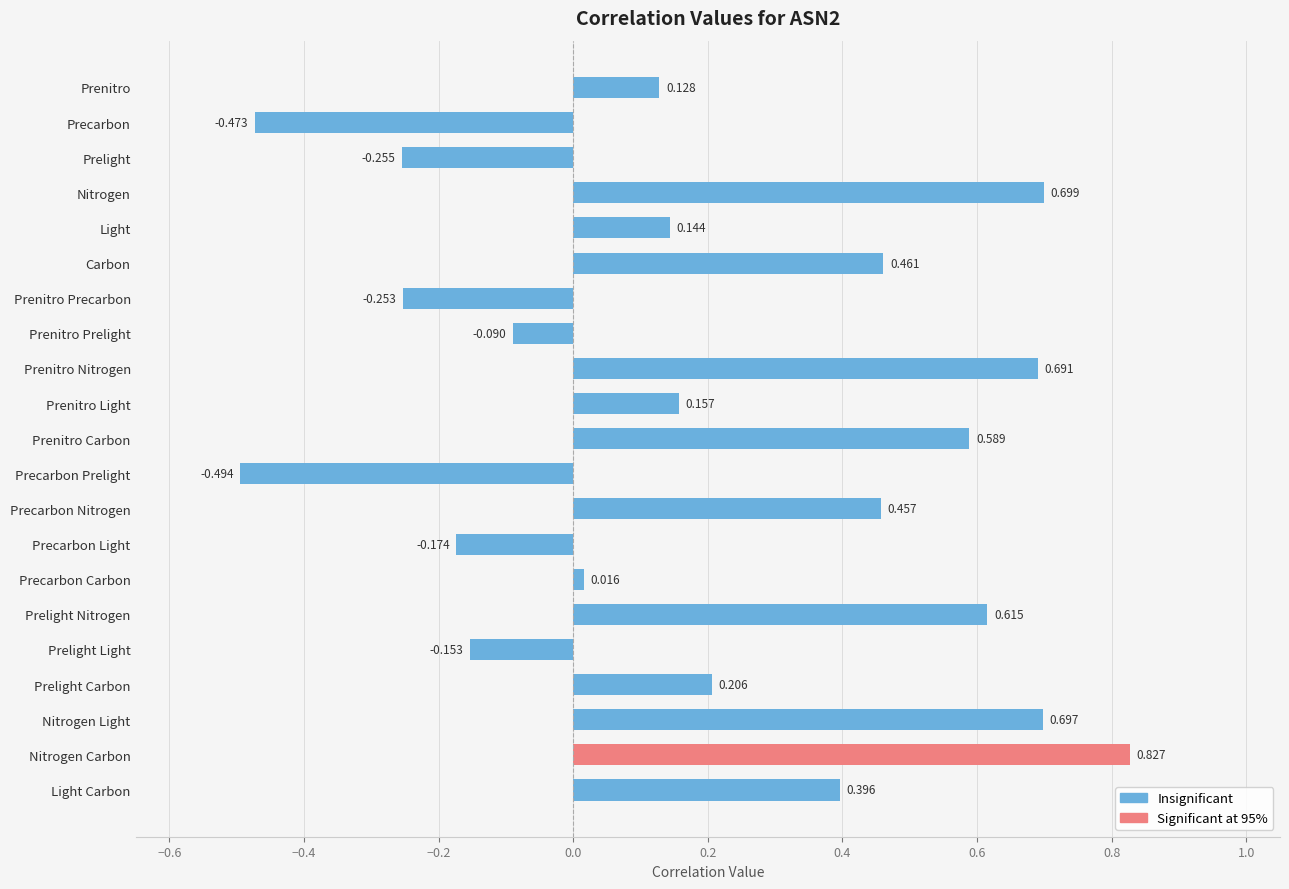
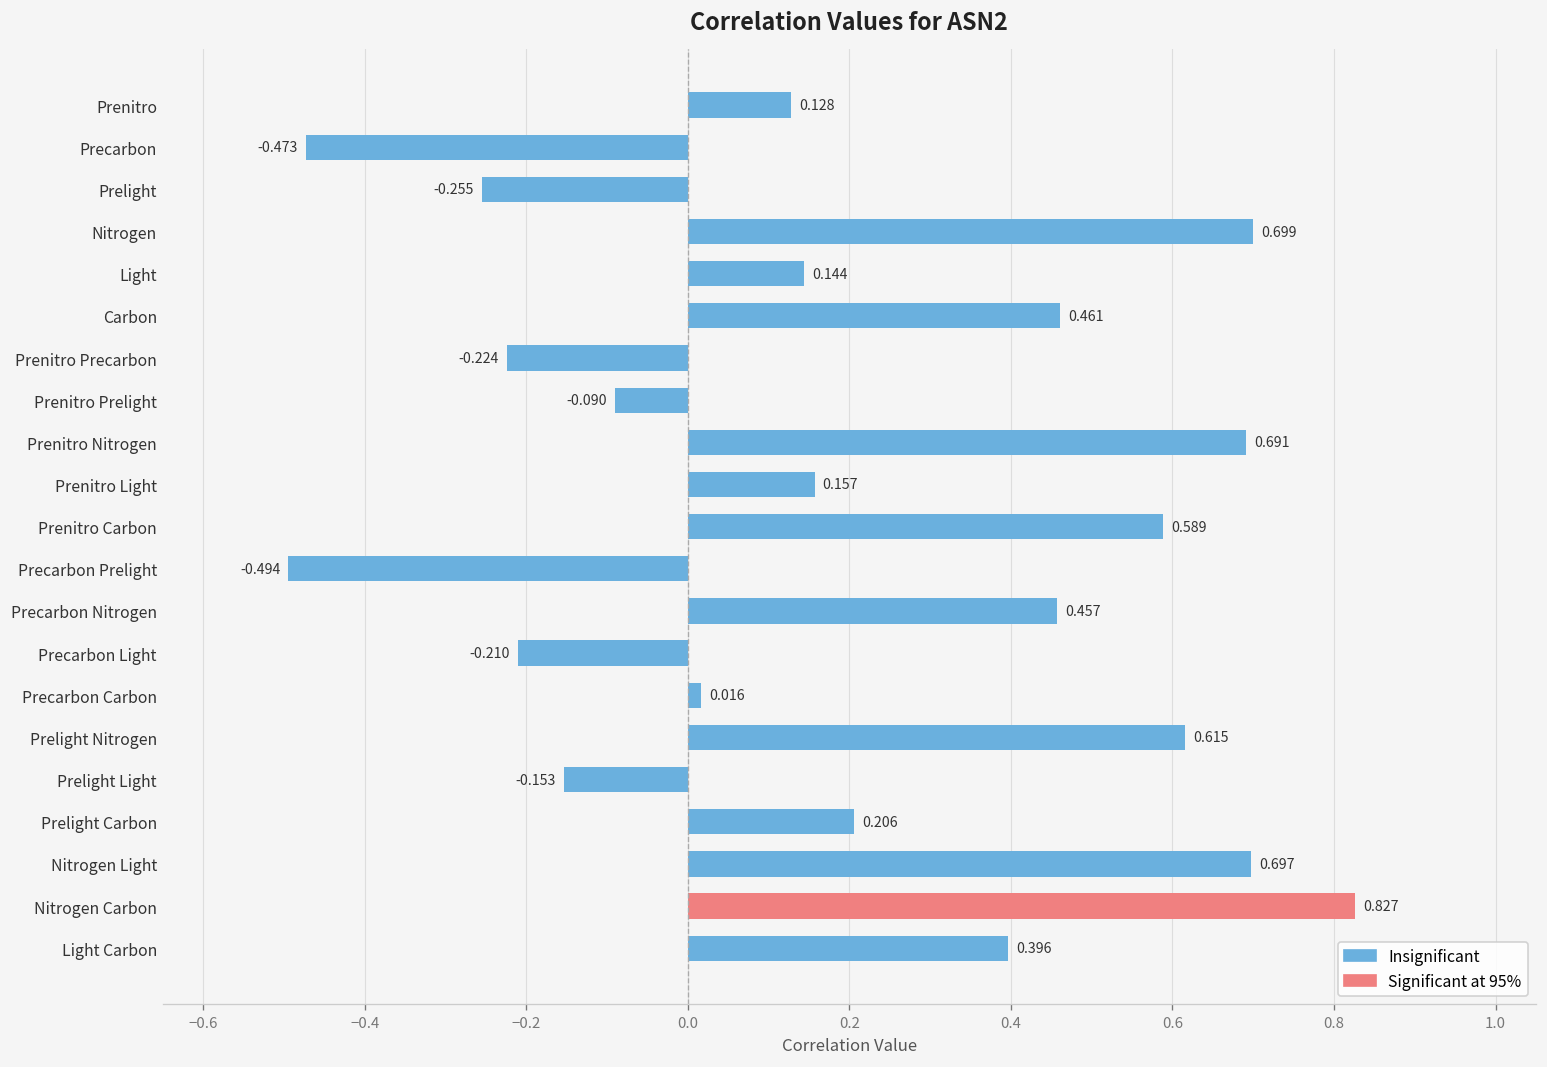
Prenitro Precarbon: -0.253 -> -0.224
Precarbon Light: -0.174 -> -0.210
